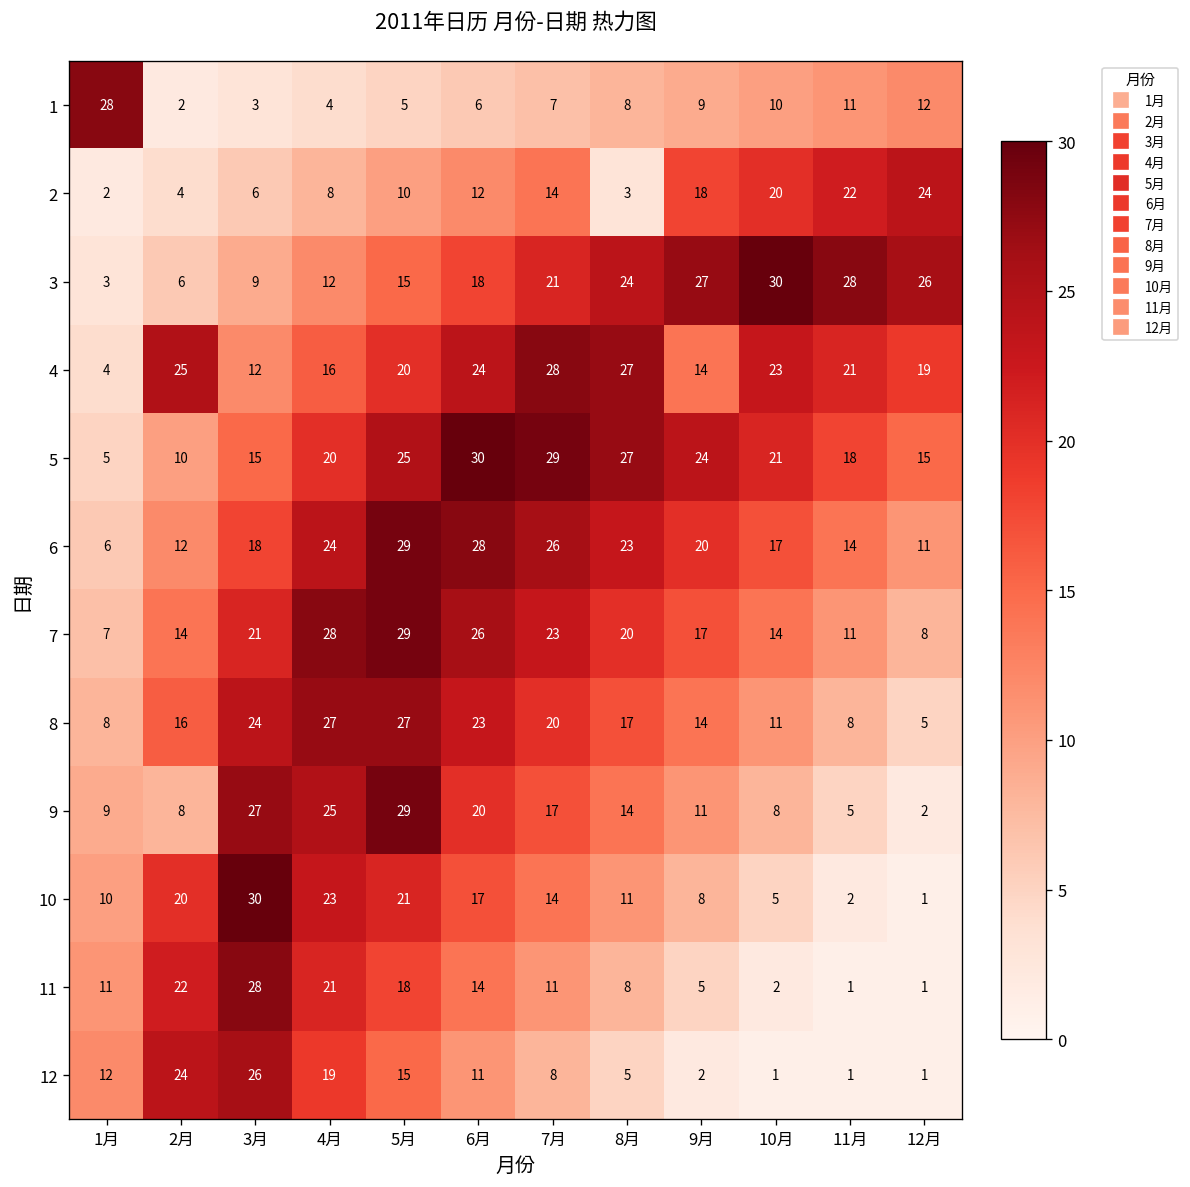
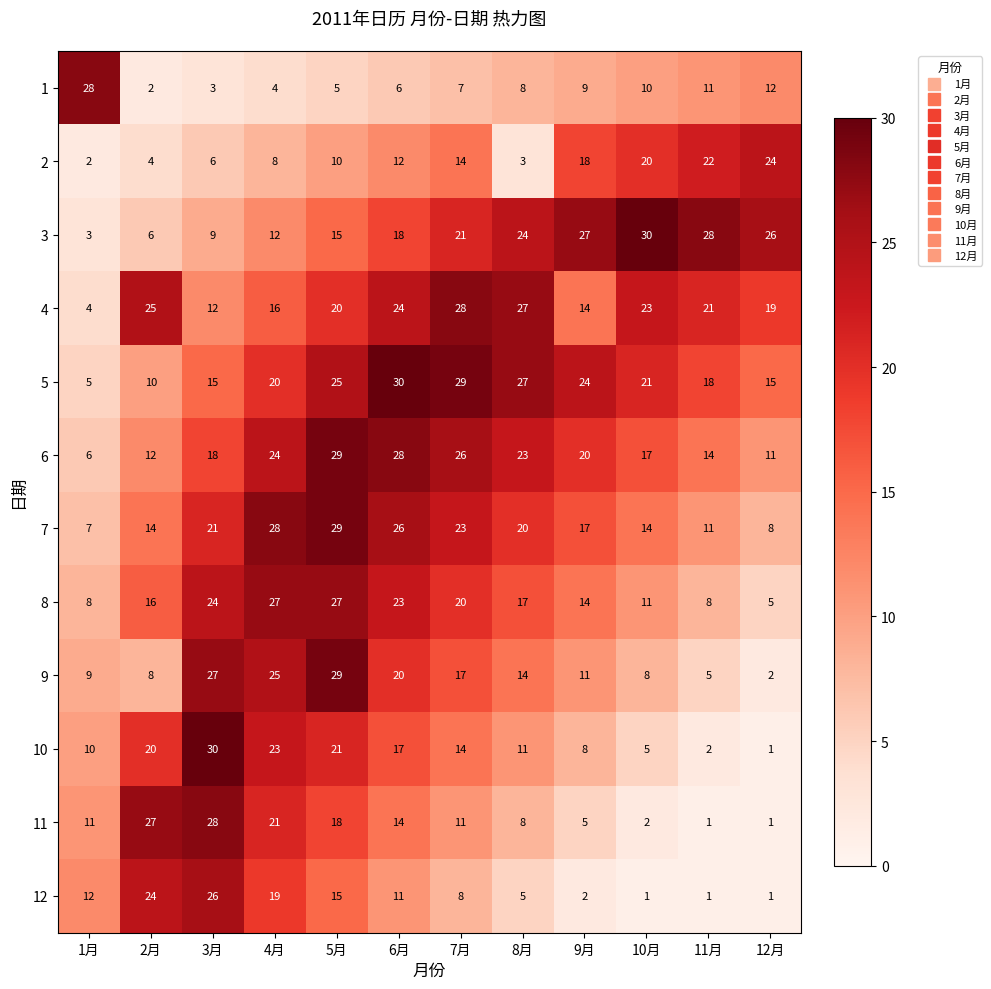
11, 2月: 22 -> 27
